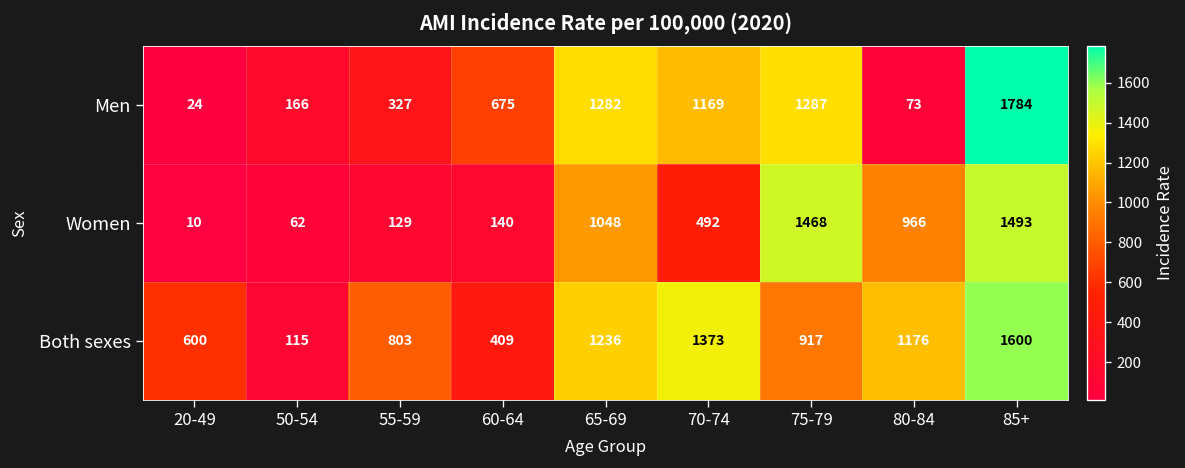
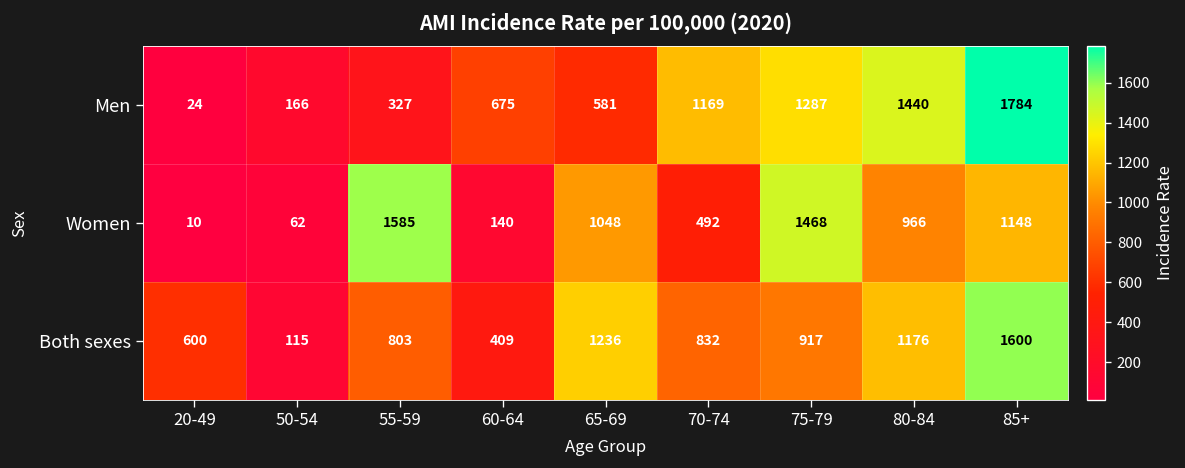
Men, 65-69: 1282 -> 581
Men, 80-84: 73 -> 1440
Women, 55-59: 129 -> 1585
Women, 85+: 1493 -> 1148
Both sexes, 70-74: 1373 -> 832
